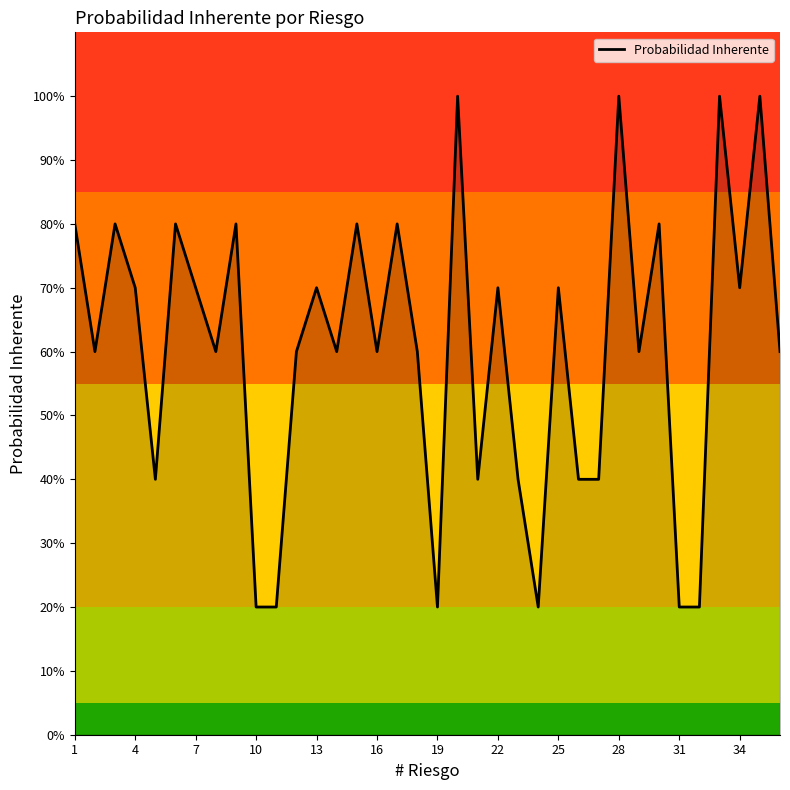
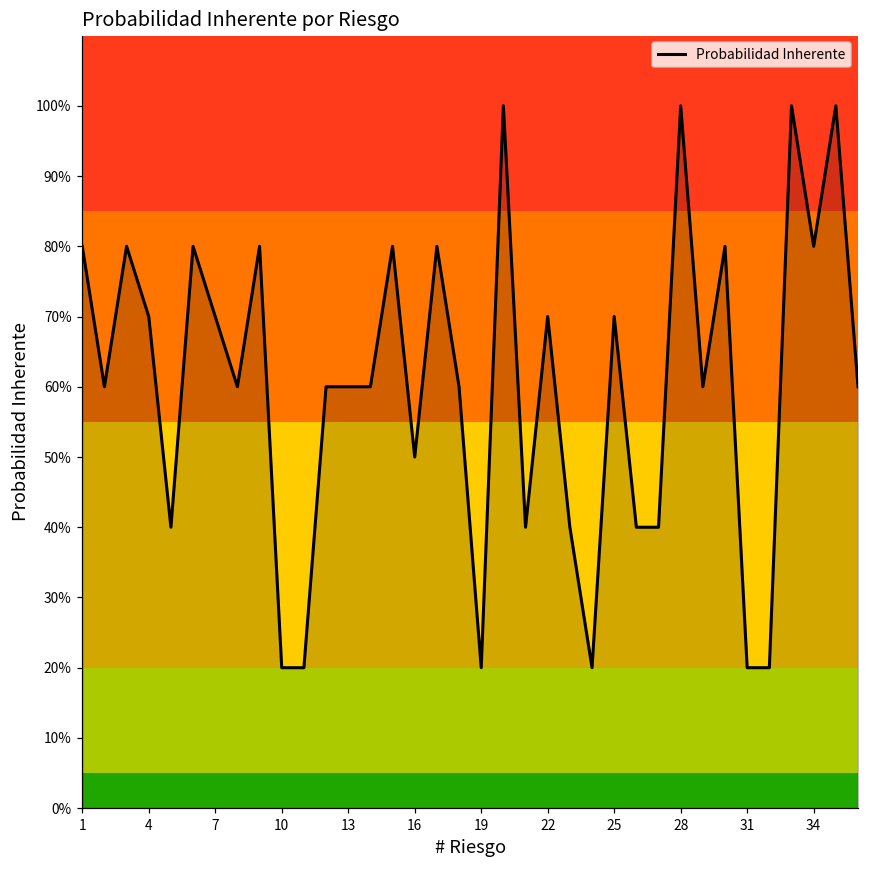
13: 70% -> 60%
16: 60% -> 50%
34: 70% -> 80%
